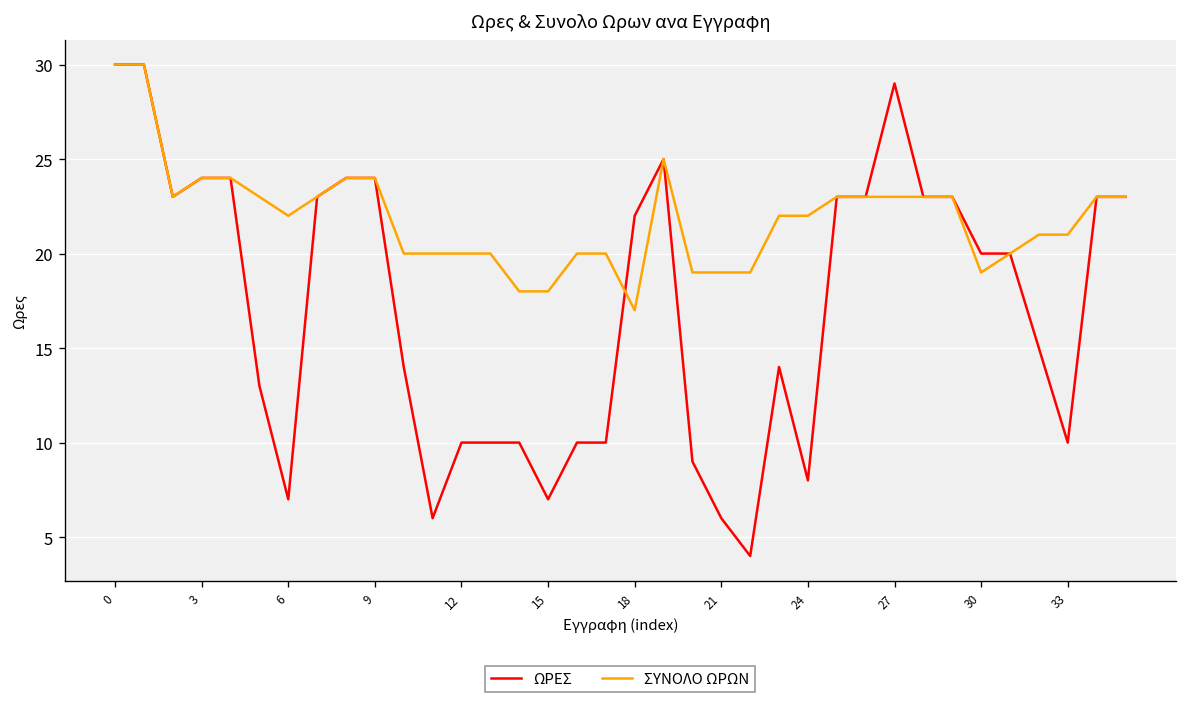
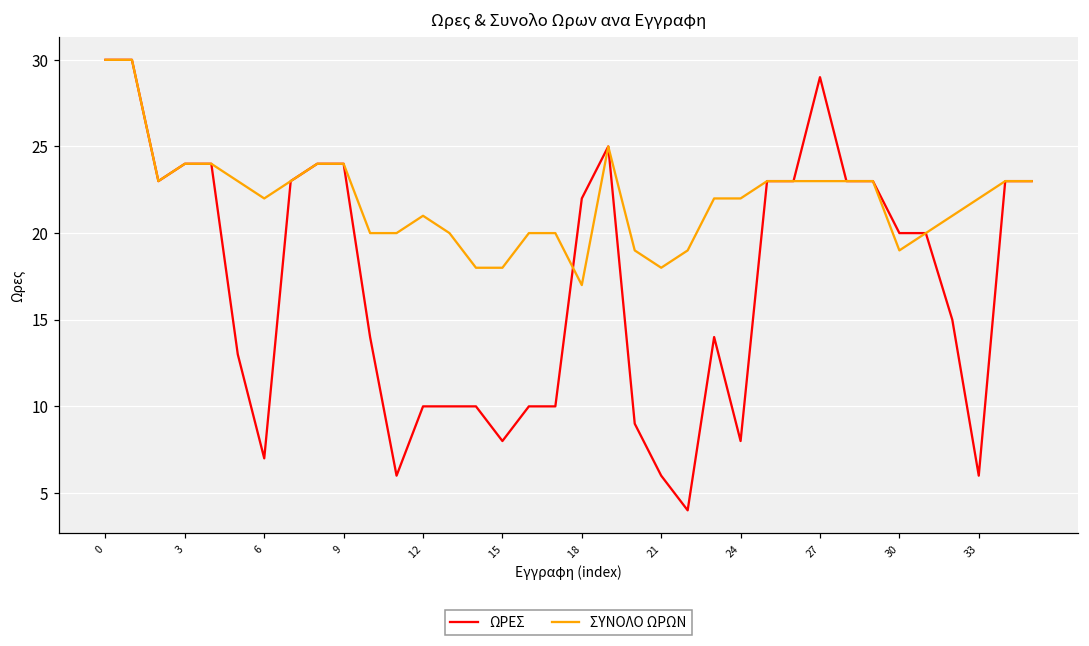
ΣΥΝΟΛΟ ΩΡΩΝ, 12: 20 -> 21
ΩΡΕΣ, 15: 7 -> 8
ΣΥΝΟΛΟ ΩΡΩΝ, 21: 19 -> 18
ΩΡΕΣ, 33: 10 -> 6
ΣΥΝΟΛΟ ΩΡΩΝ, 33: 21 -> 22
